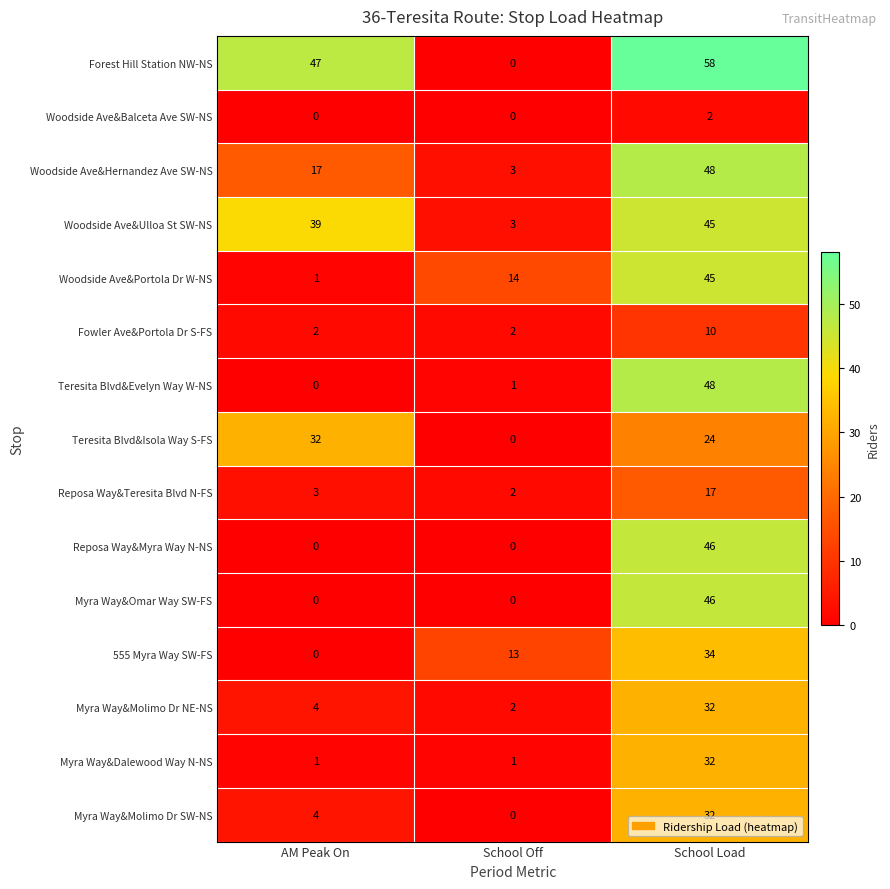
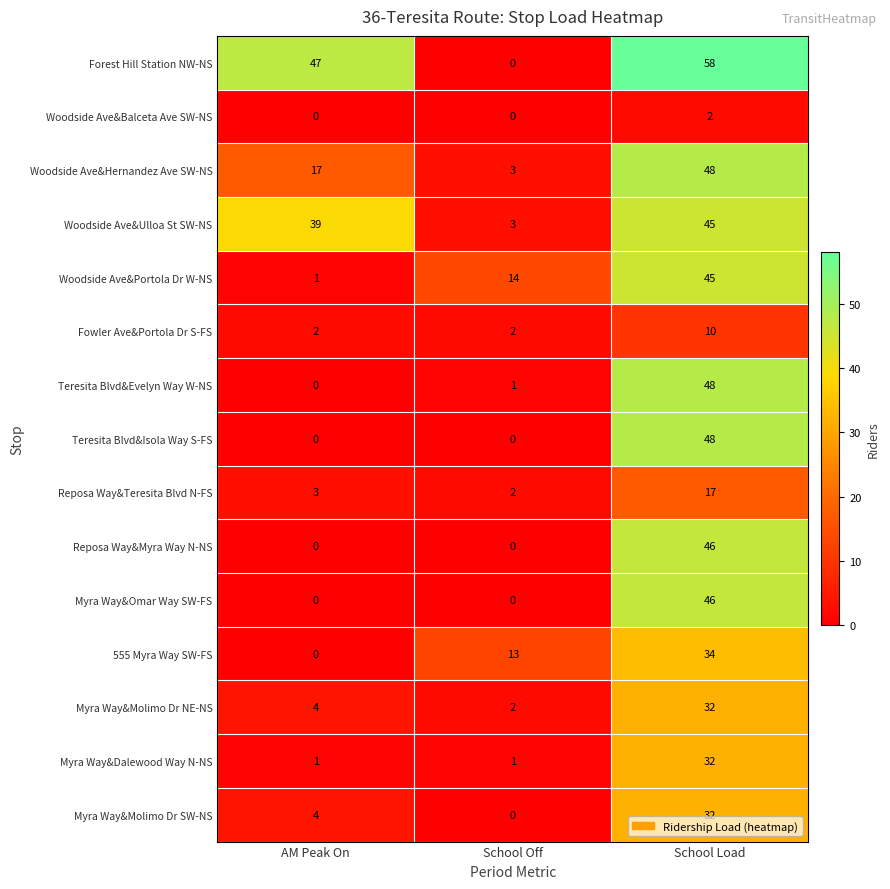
Teresita Blvd&Isola Way S-FS, AM Peak On: 32 -> 0
Teresita Blvd&Isola Way S-FS, School Load: 24 -> 48
